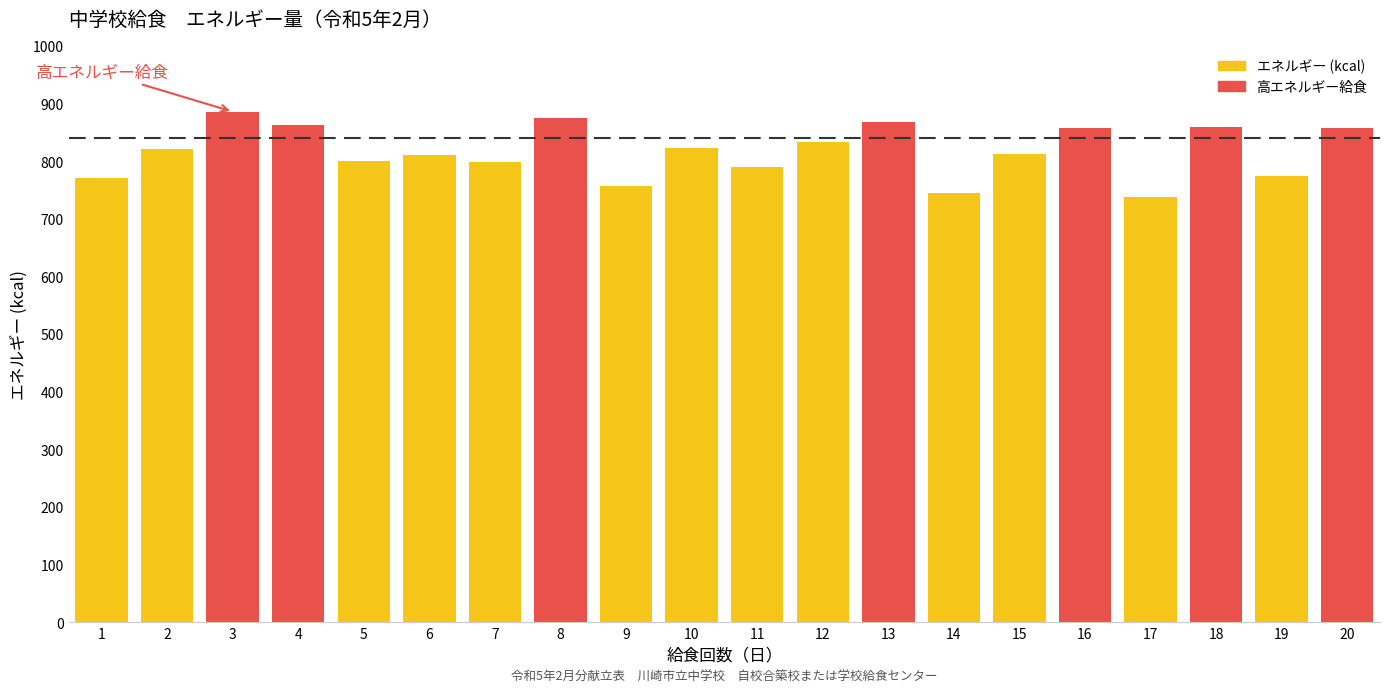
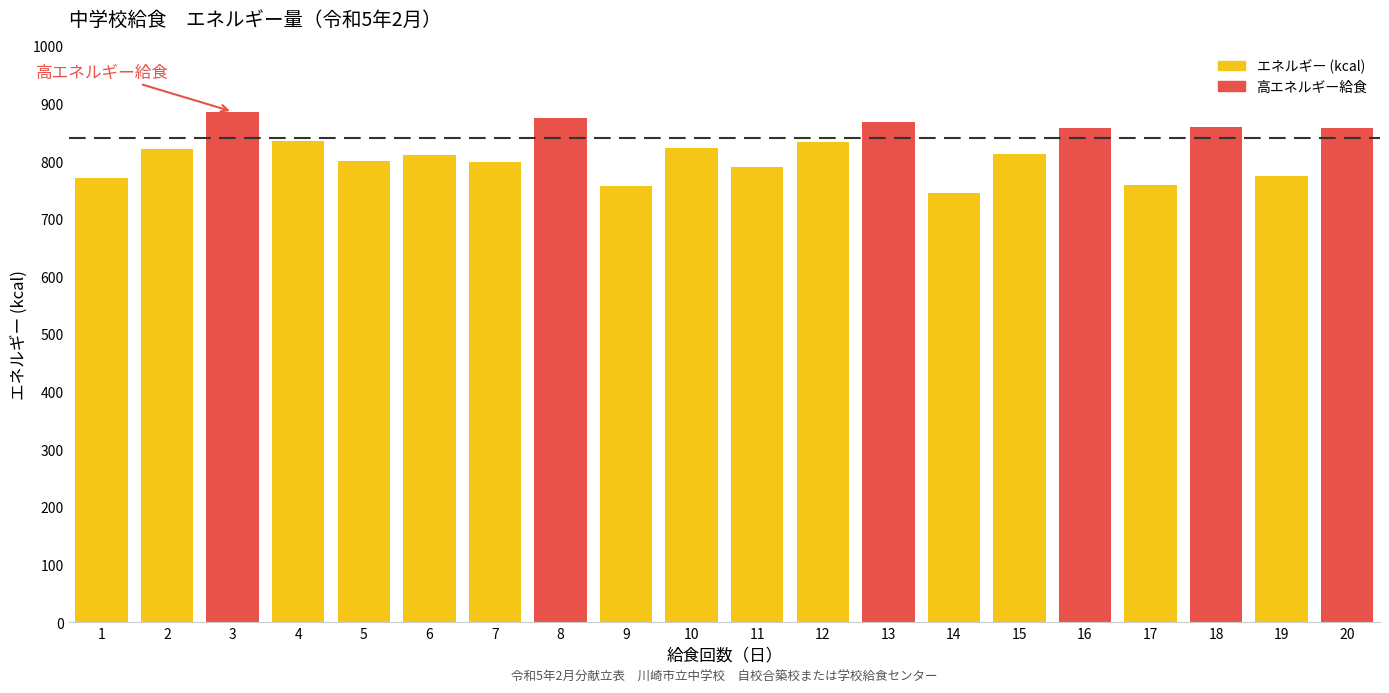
4: 860 -> 830
17: 740 -> 760
